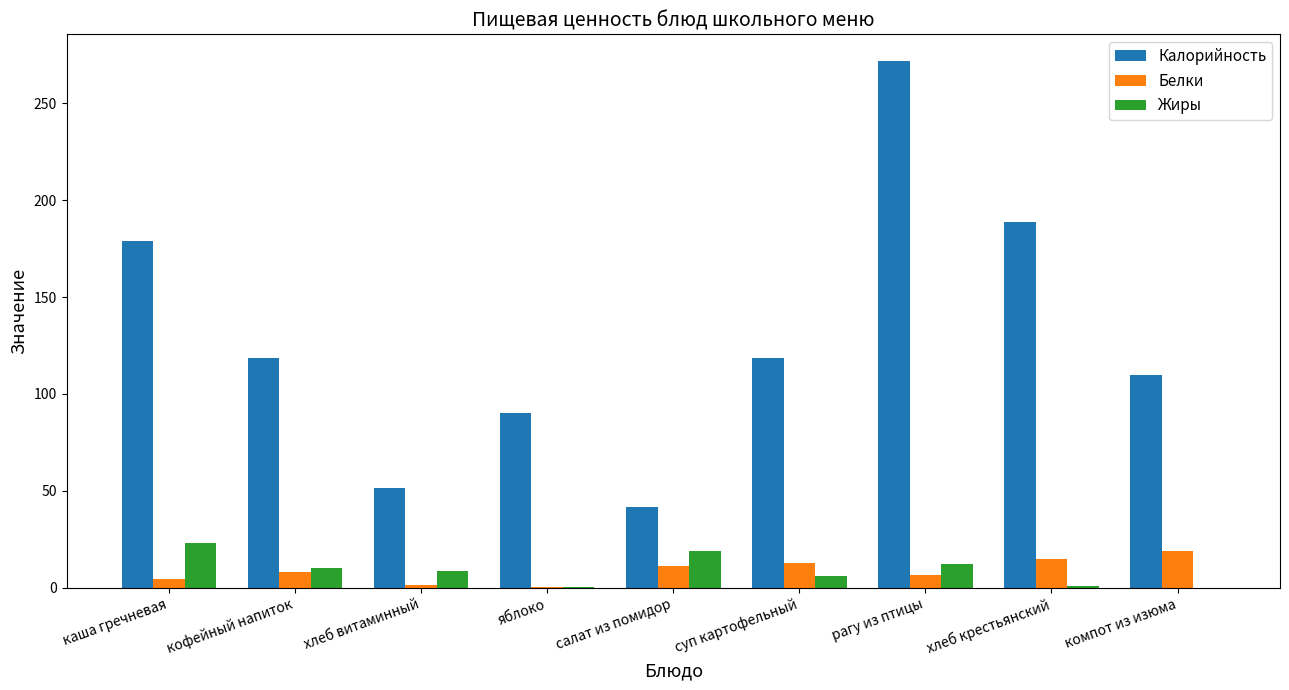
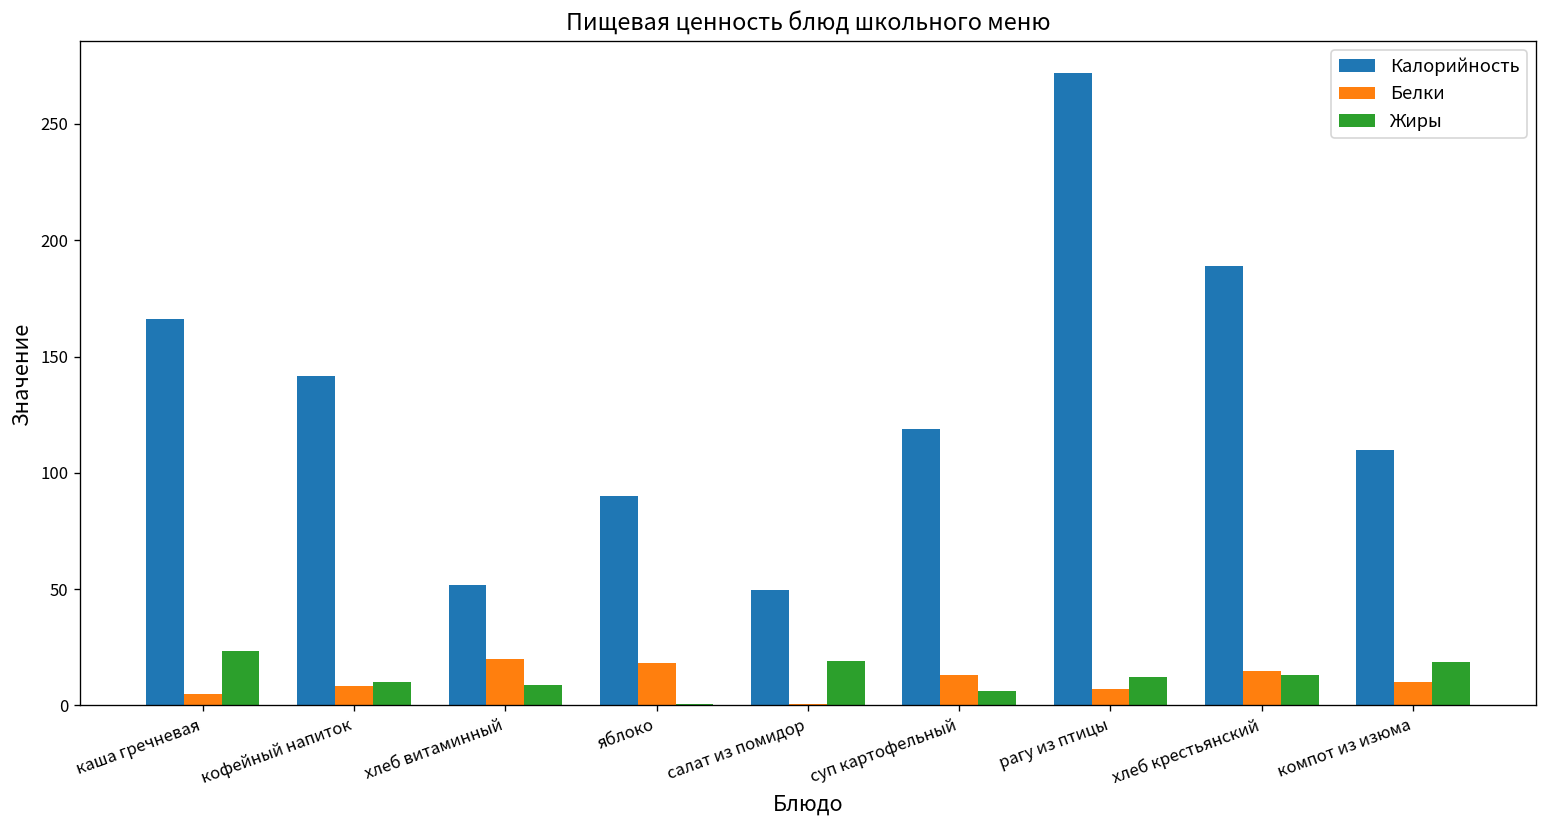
Калорийность, каша гречневая: 179 -> 166
Калорийность, кофейный напиток: 119 -> 142
Белки, хлеб витаминный: 2 -> 20
Белки, яблоко: 0 -> 18
Калорийность, салат из помидор: 41 -> 50
Белки, салат из помидор: 11 -> 1
Жиры, хлеб крестьянский: 1 -> 13
Белки, компот из изюма: 19 -> 10
Жиры, компот из изюма: 0 -> 19
